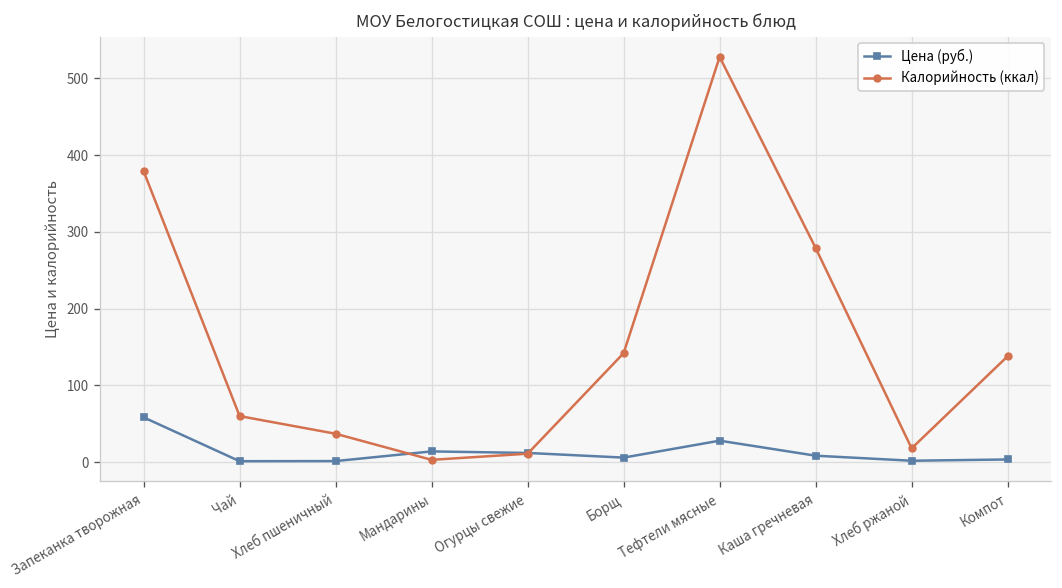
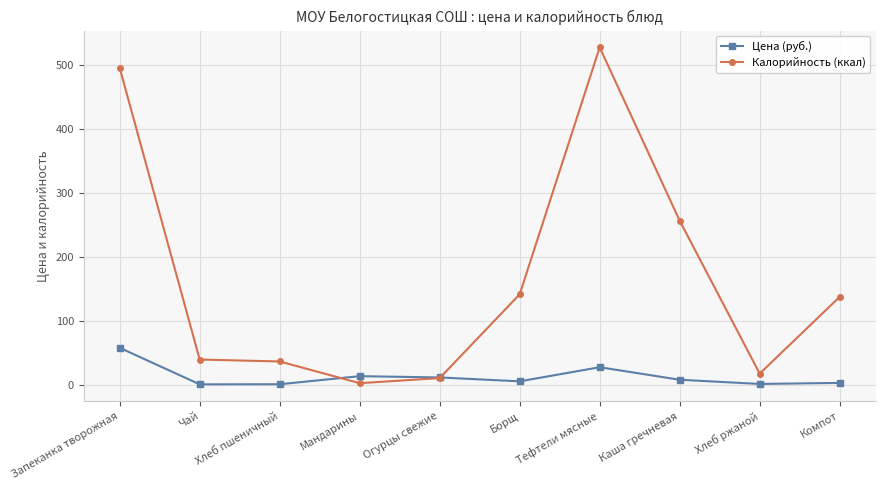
Калорийность (ккал), Запеканка творожная: 380 -> 500
Калорийность (ккал), Чай: 60 -> 40
Калорийность (ккал), Каша гречневая: 280 -> 260
